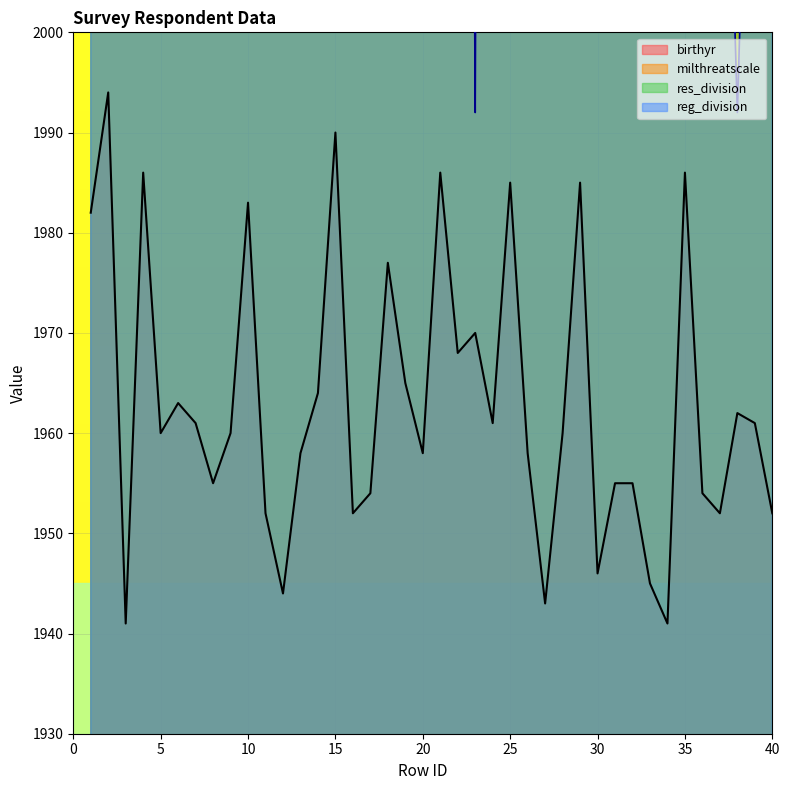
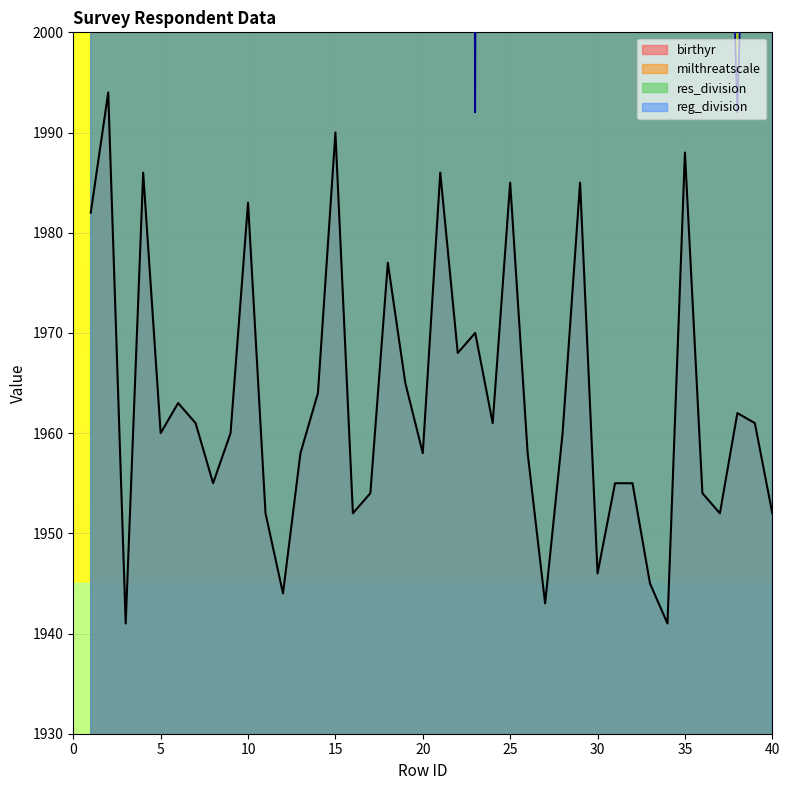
birthyr, 35: 1986 -> 1988
